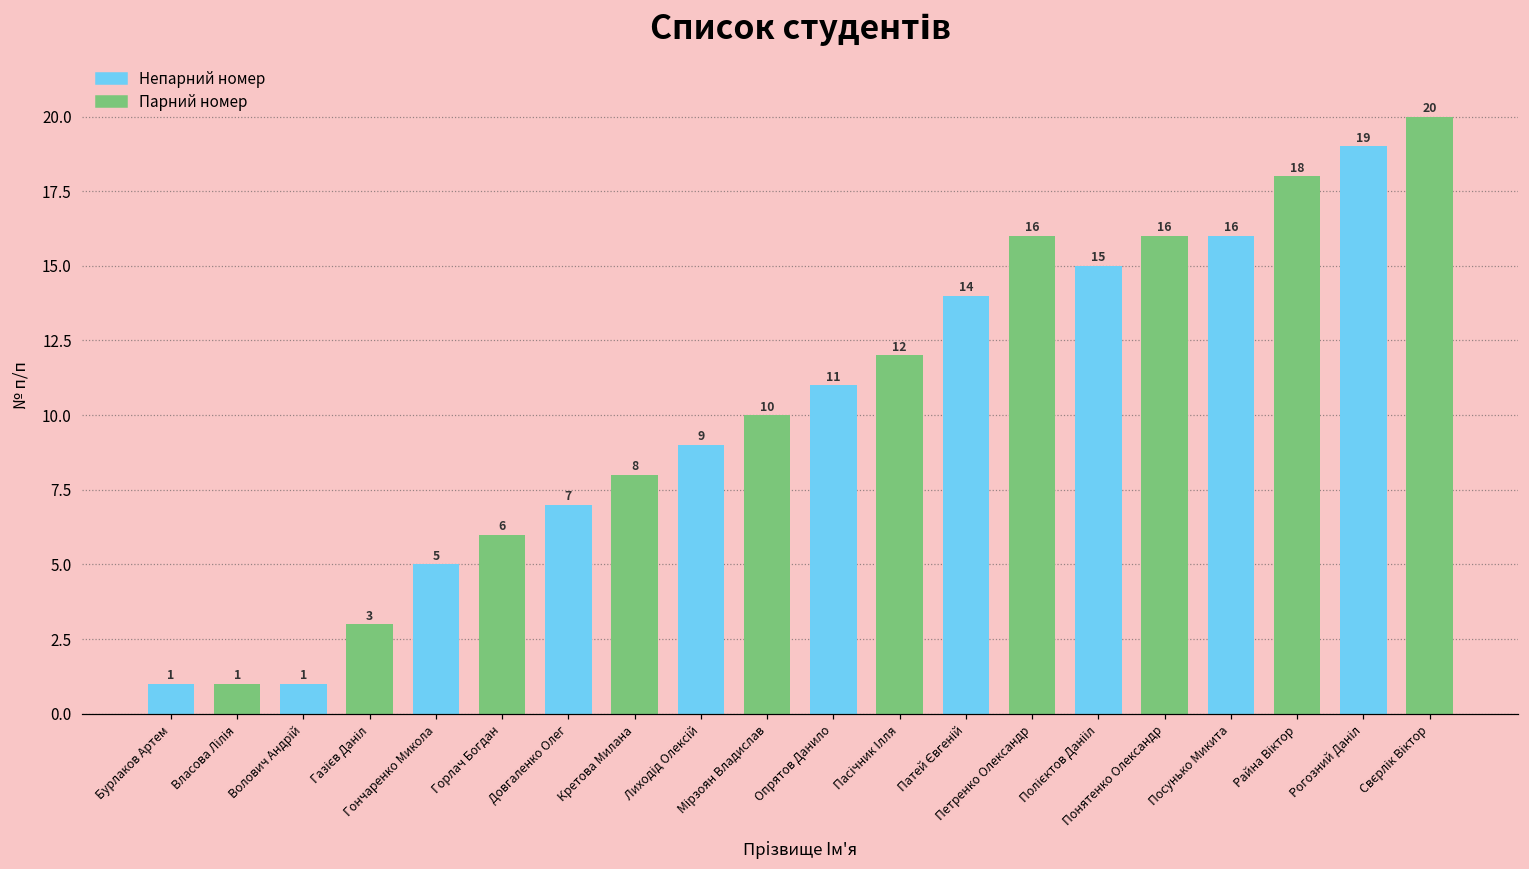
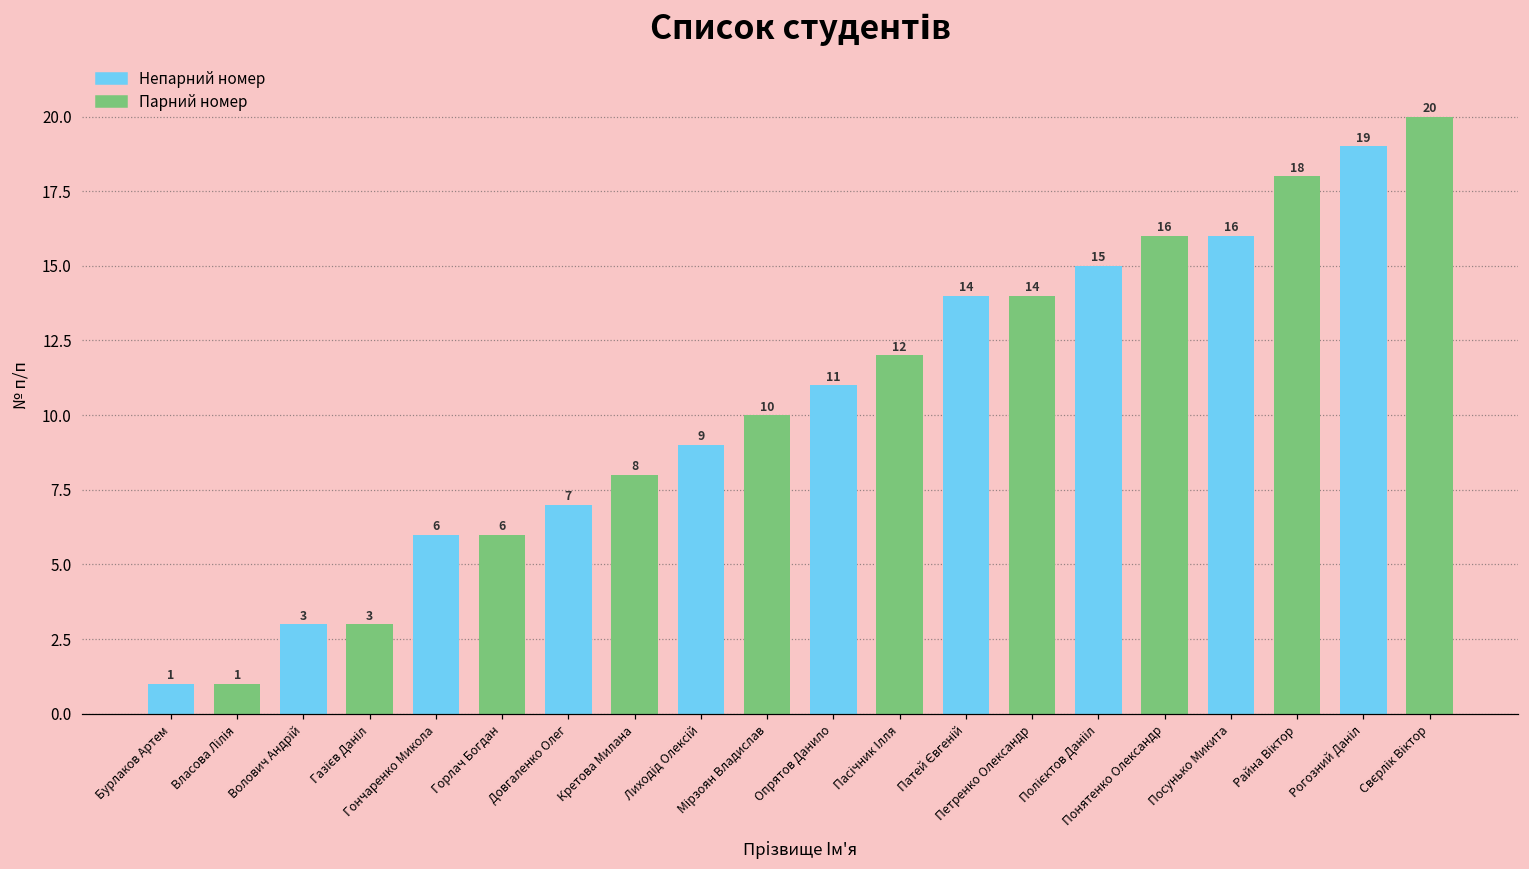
Волович Андрій: 1 -> 3
Гончаренко Микола: 5 -> 6
Петренко Олександр: 16 -> 14
